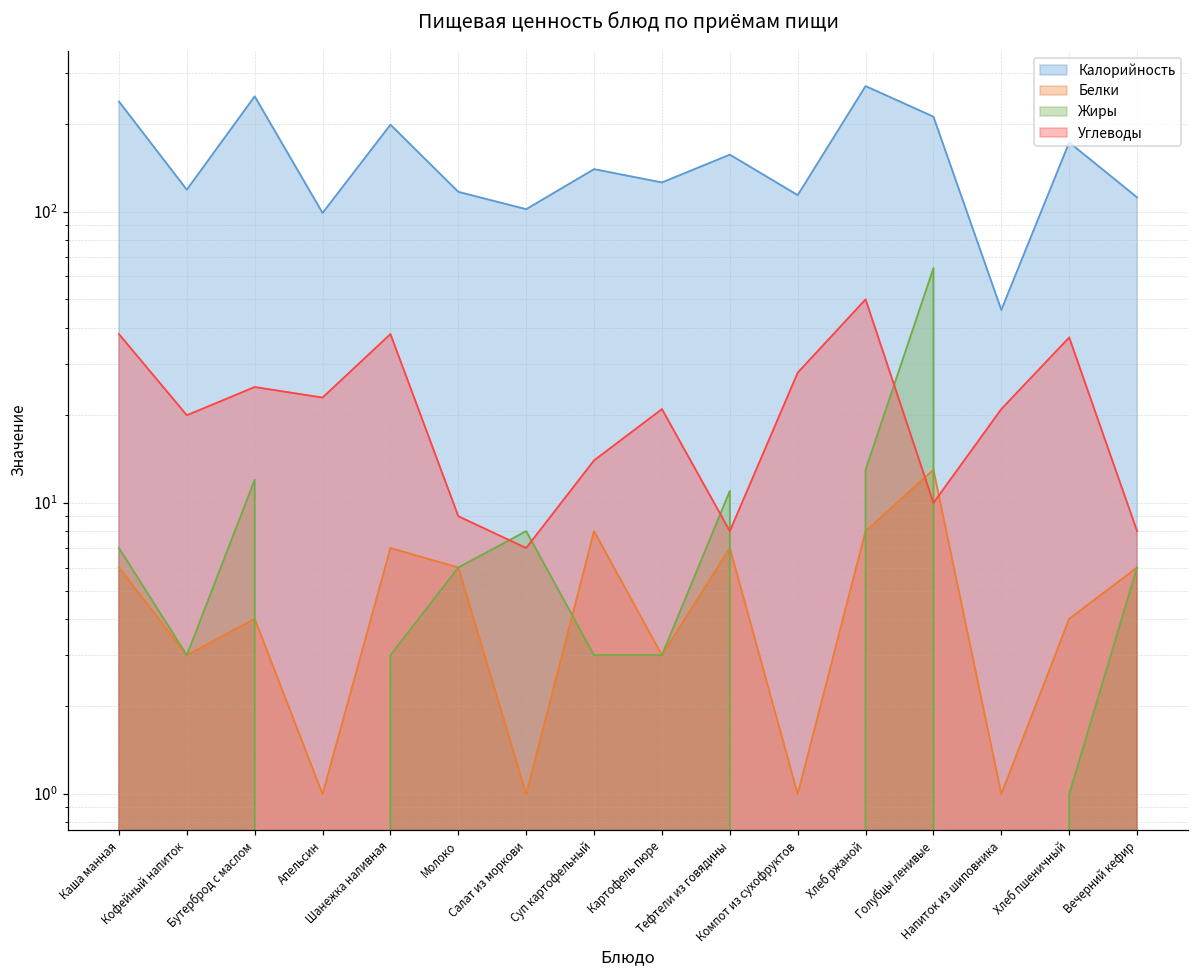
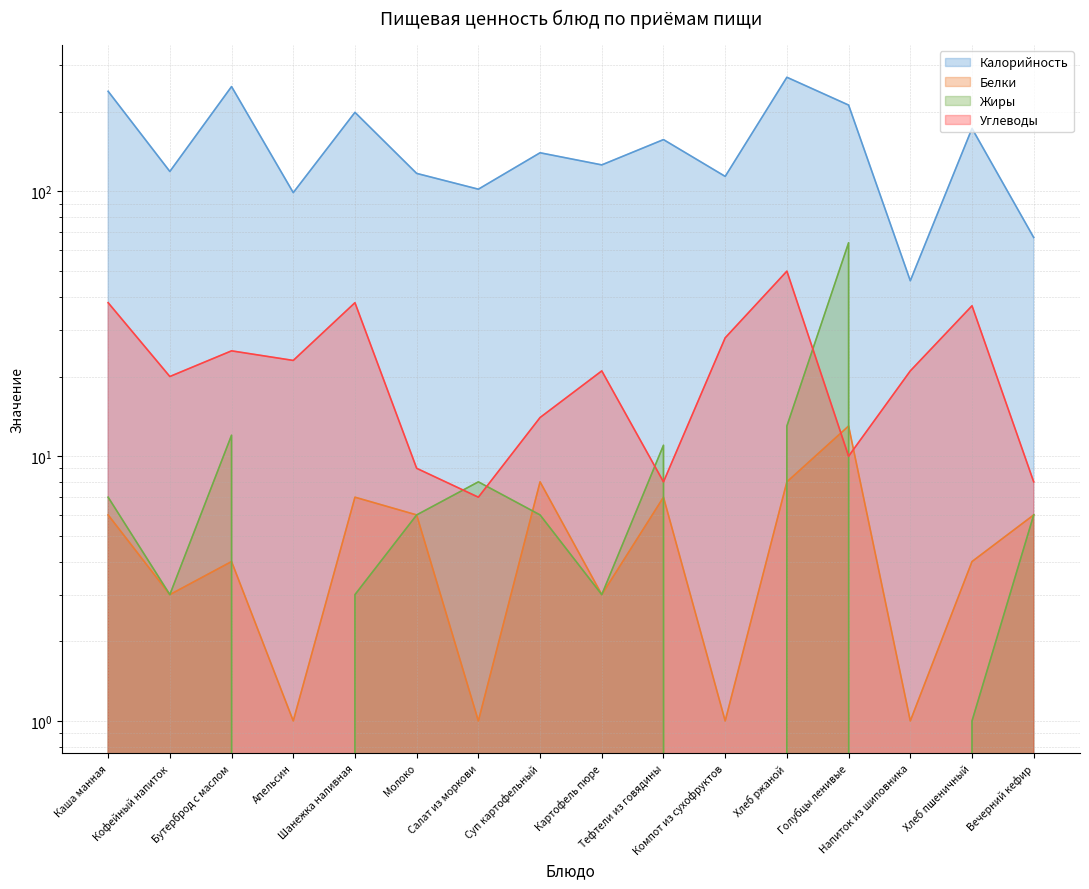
Жиры, Суп картофельный: 3 -> 6
Калорийность, Вечерний кефир: 112 -> 67
